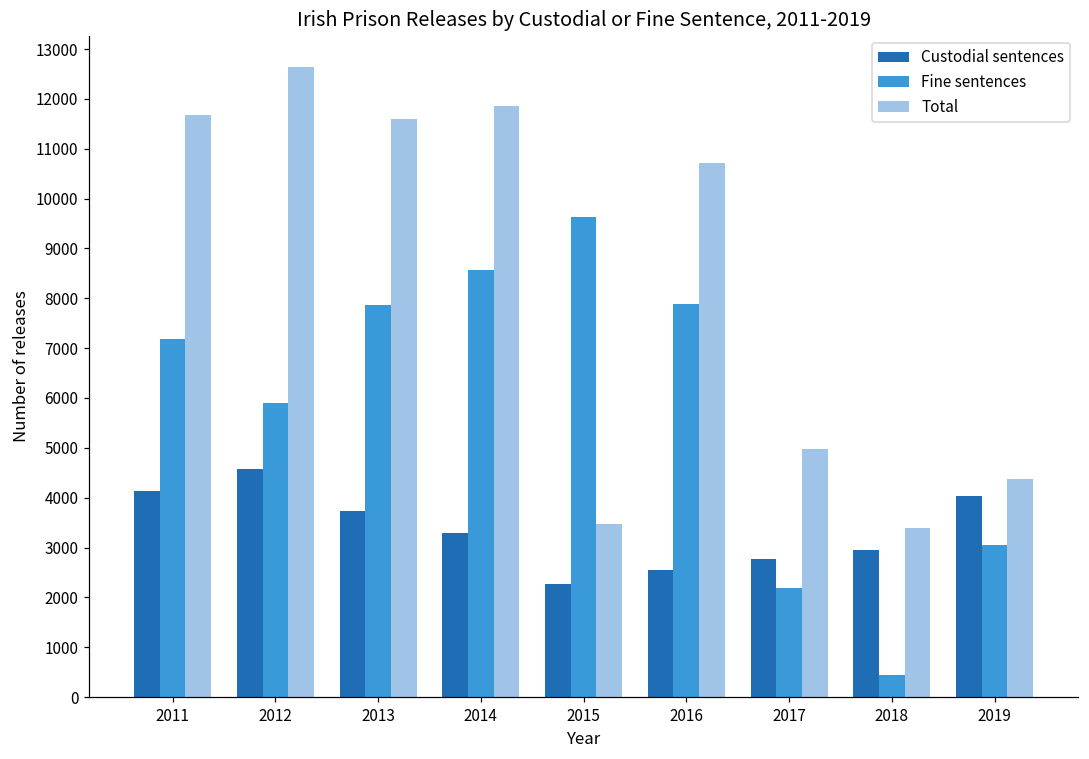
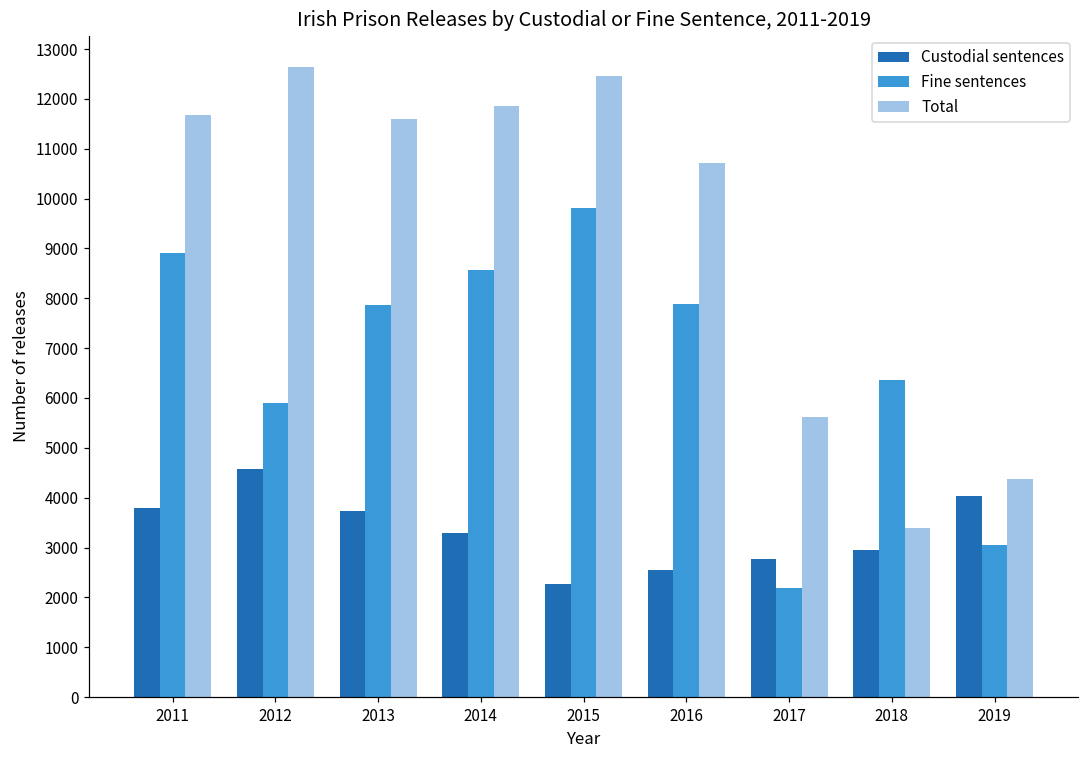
Custodial sentences, 2011: 4100 -> 3800
Fine sentences, 2011: 7200 -> 8900
Fine sentences, 2015: 9600 -> 9800
Total, 2015: 3500 -> 12500
Total, 2017: 5000 -> 5600
Fine sentences, 2018: 400 -> 6400
